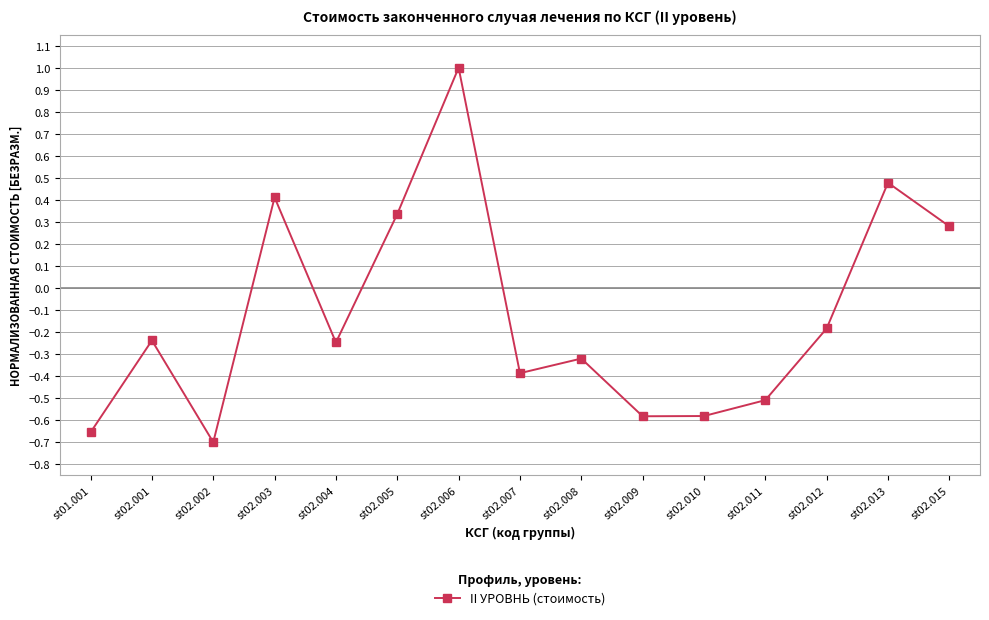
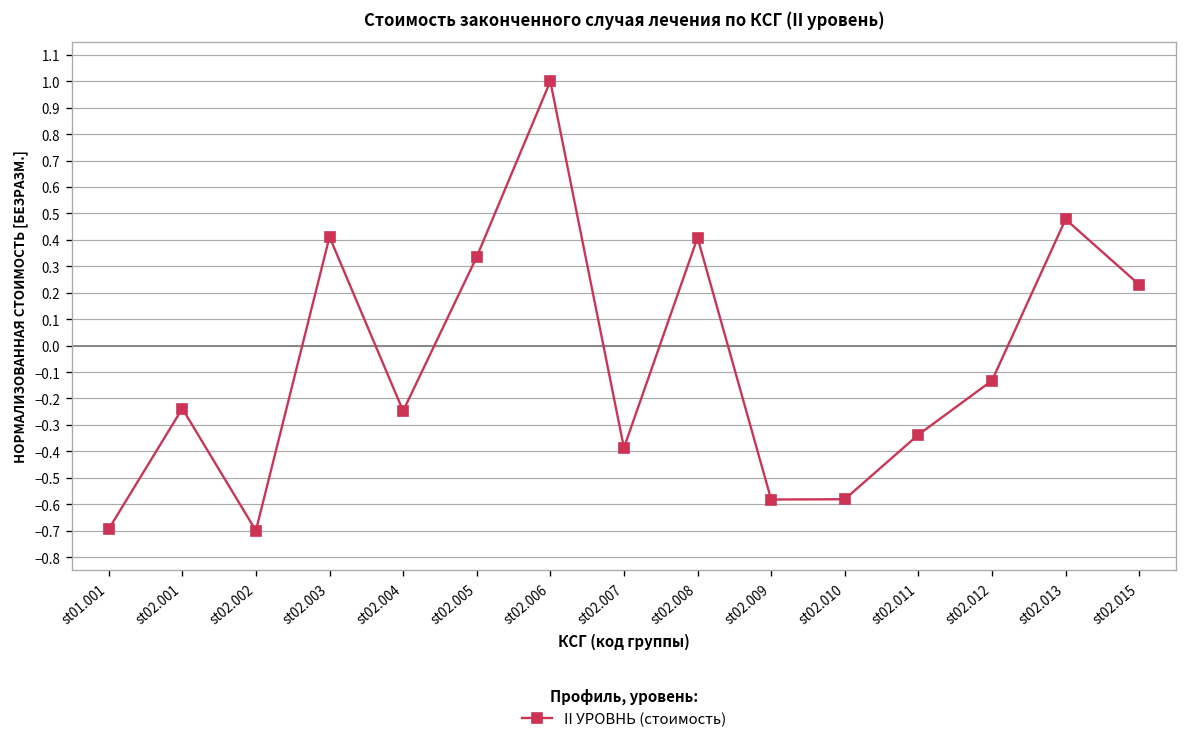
st01.001: -0.66 -> -0.69
st02.008: -0.32 -> 0.41
st02.011: -0.51 -> -0.34
st02.012: -0.18 -> -0.13
st02.015: 0.28 -> 0.23
